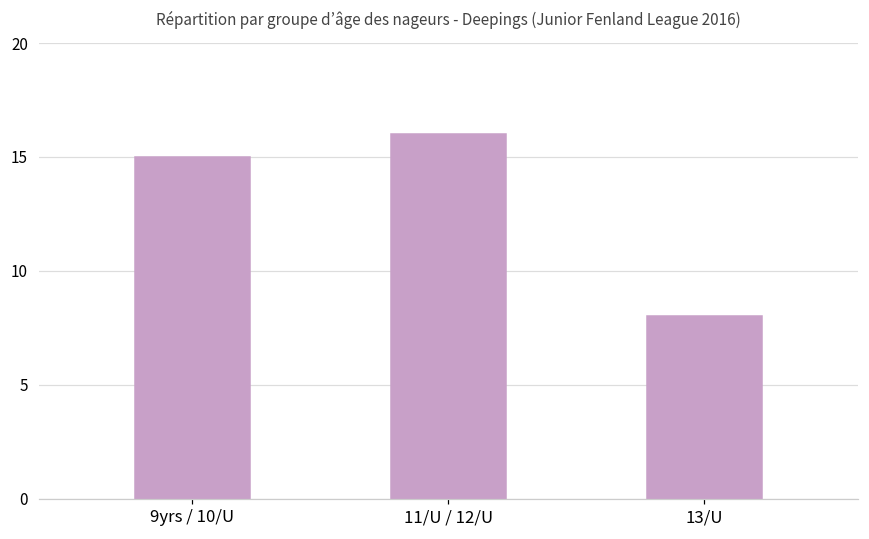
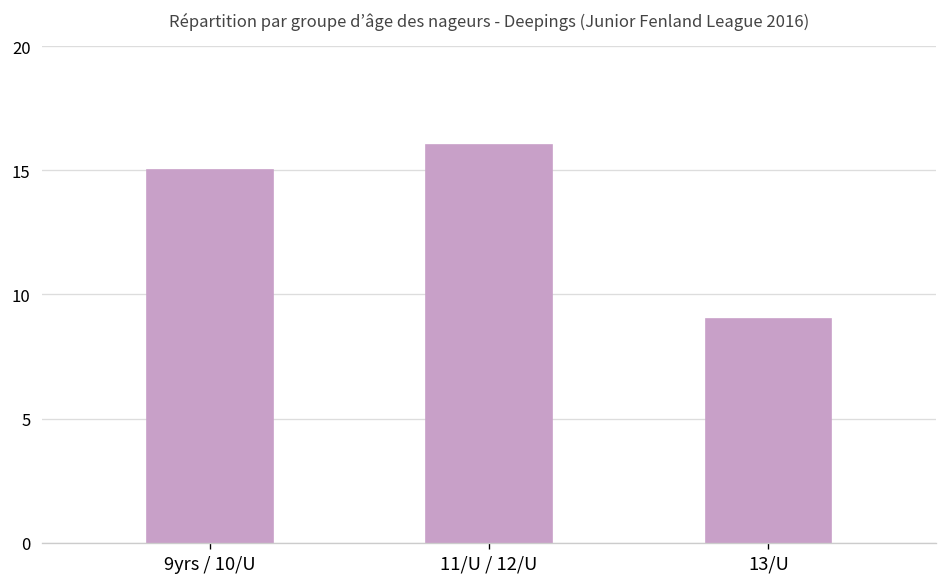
13/U: 8 -> 9
